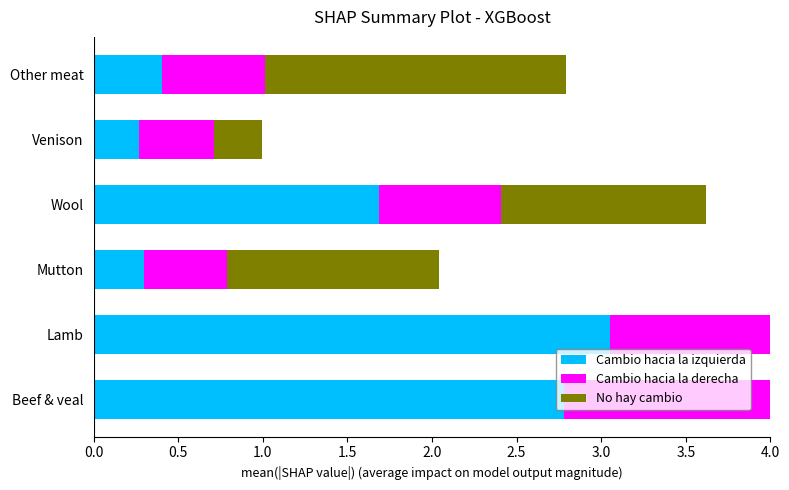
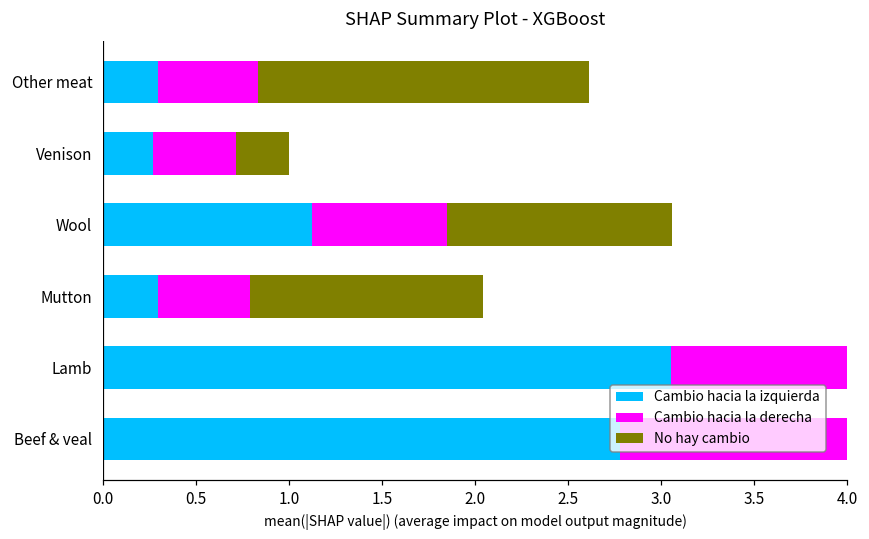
Cambio hacia la izquierda, Other meat: 0.40 -> 0.30
Cambio hacia la derecha, Other meat: 0.61 -> 0.53
Cambio hacia la izquierda, Wool: 1.69 -> 1.13
